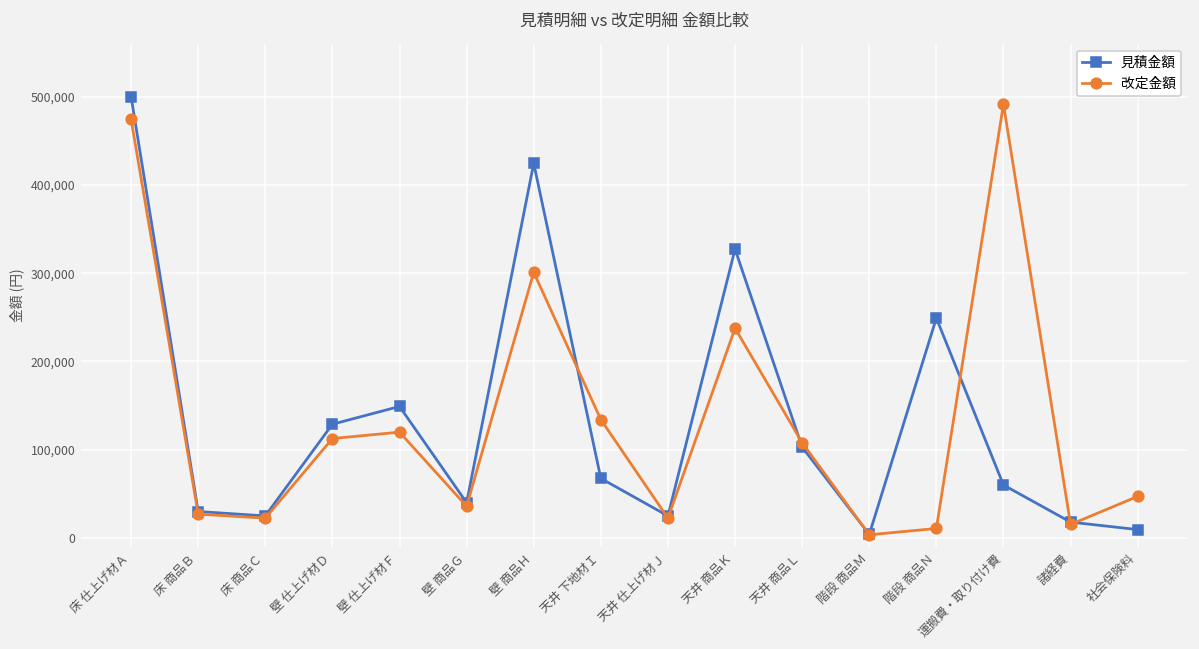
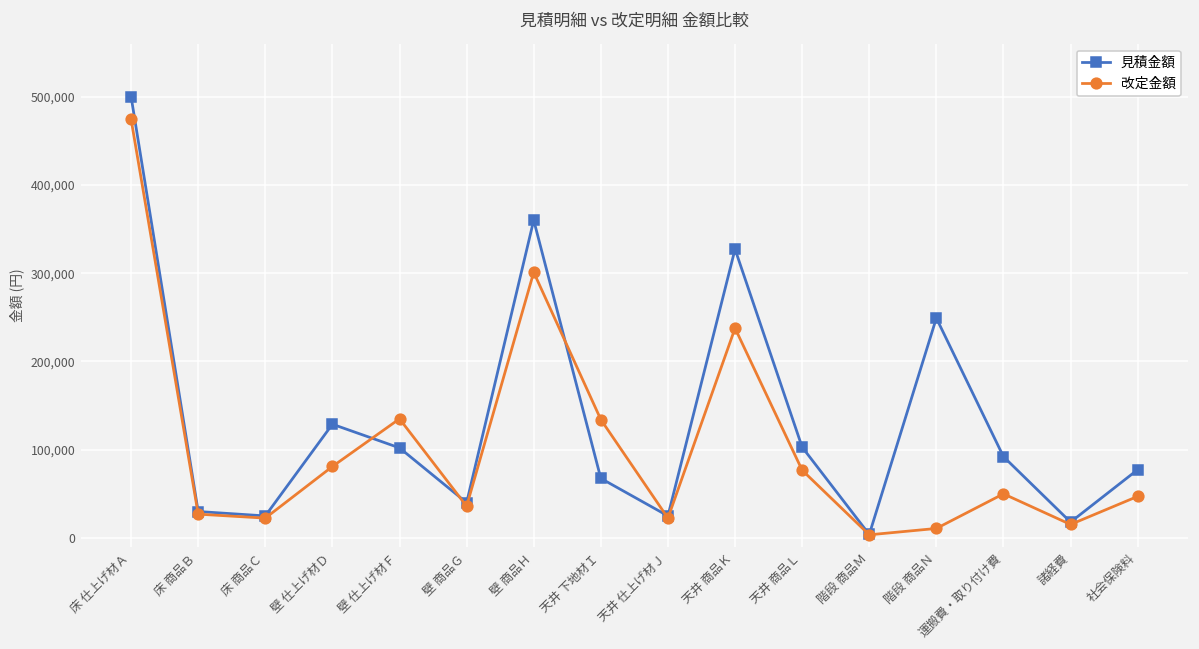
改定金額, 壁 仕上げ材Ｄ: 110,000 -> 80,000
見積金額, 壁 仕上げ材Ｆ: 150,000 -> 100,000
改定金額, 壁 仕上げ材Ｆ: 120,000 -> 140,000
見積金額, 壁 商品Ｈ: 420,000 -> 360,000
改定金額, 天井 商品Ｌ: 110,000 -> 80,000
見積金額, 運搬費・取り付け費: 60,000 -> 90,000
改定金額, 運搬費・取り付け費: 490,000 -> 50,000
見積金額, 社会保険料: 10,000 -> 80,000
